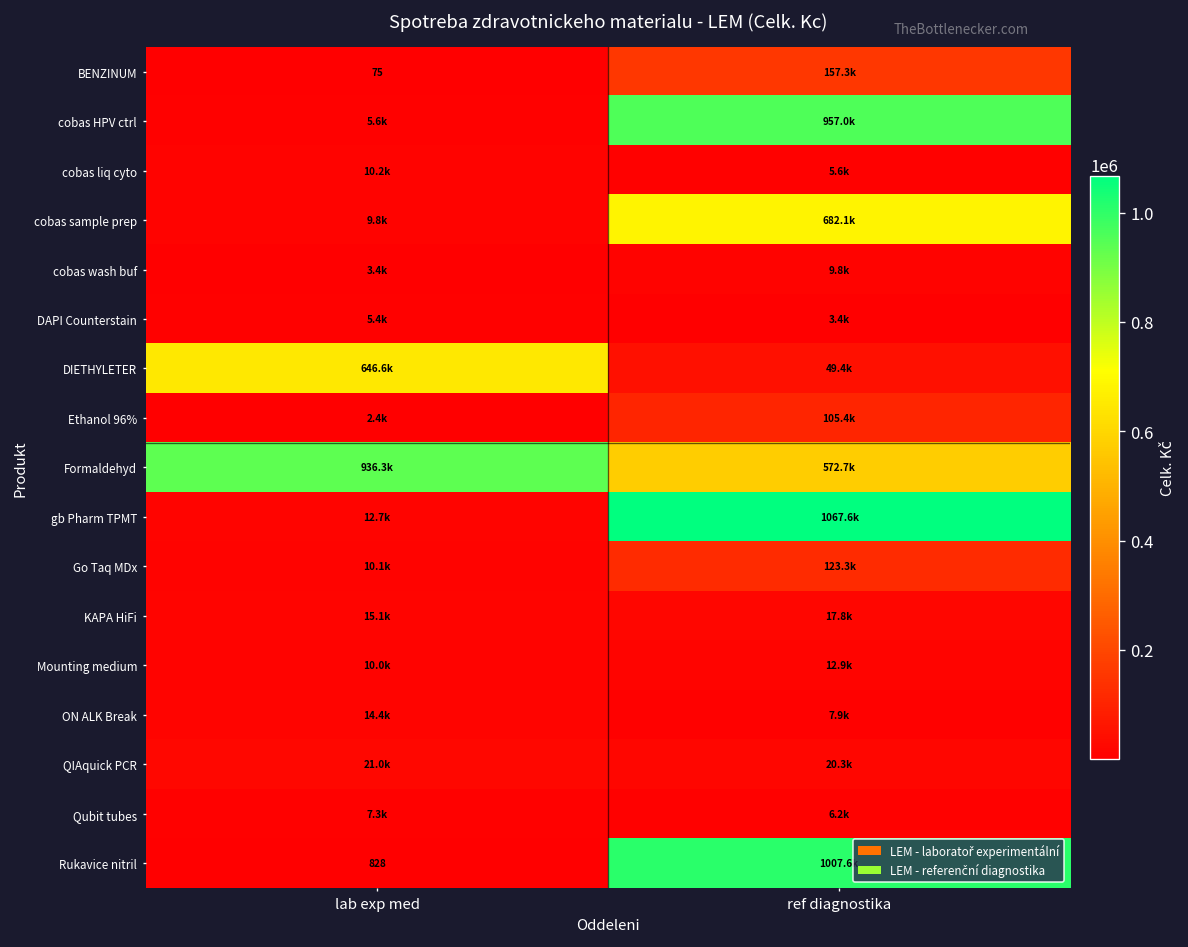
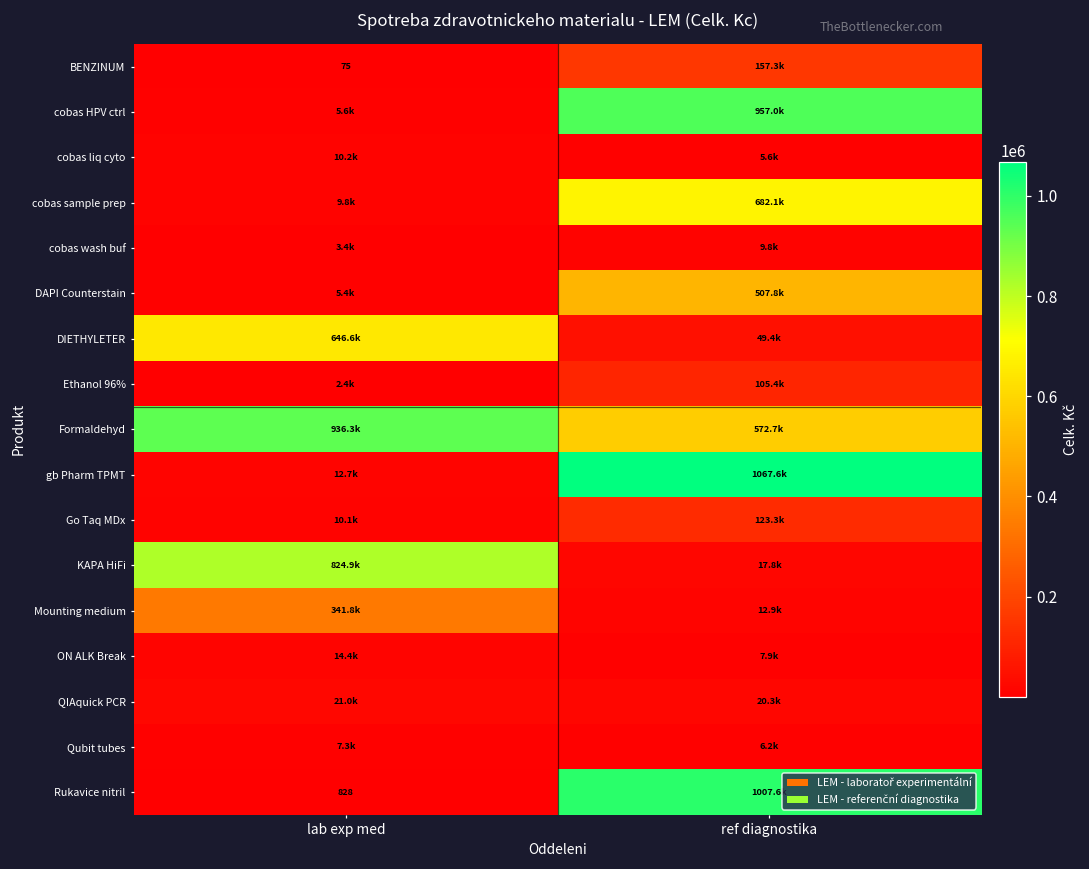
DAPI Counterstain, ref diagnostika: 3.4k -> 507.8k
KAPA HiFi, lab exp med: 15.1k -> 824.9k
Mounting medium, lab exp med: 10.0k -> 341.8k
